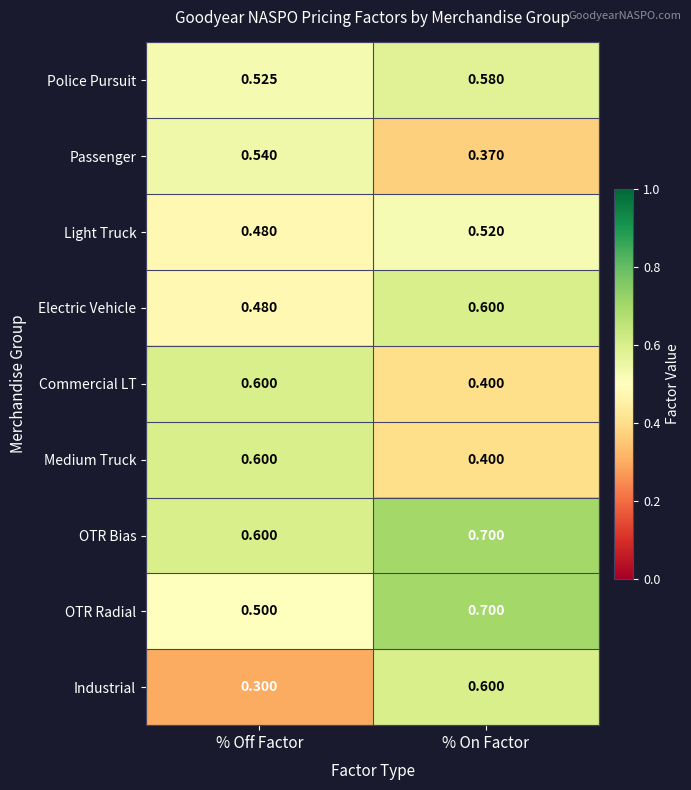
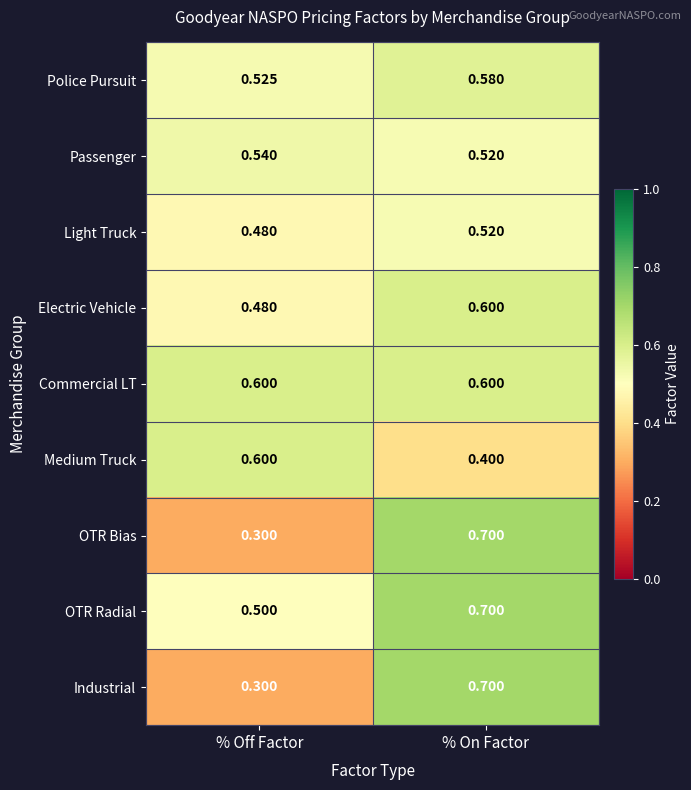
Passenger, % On Factor: 0.370 -> 0.520
Commercial LT, % On Factor: 0.400 -> 0.600
OTR Bias, % Off Factor: 0.600 -> 0.300
Industrial, % On Factor: 0.600 -> 0.700
